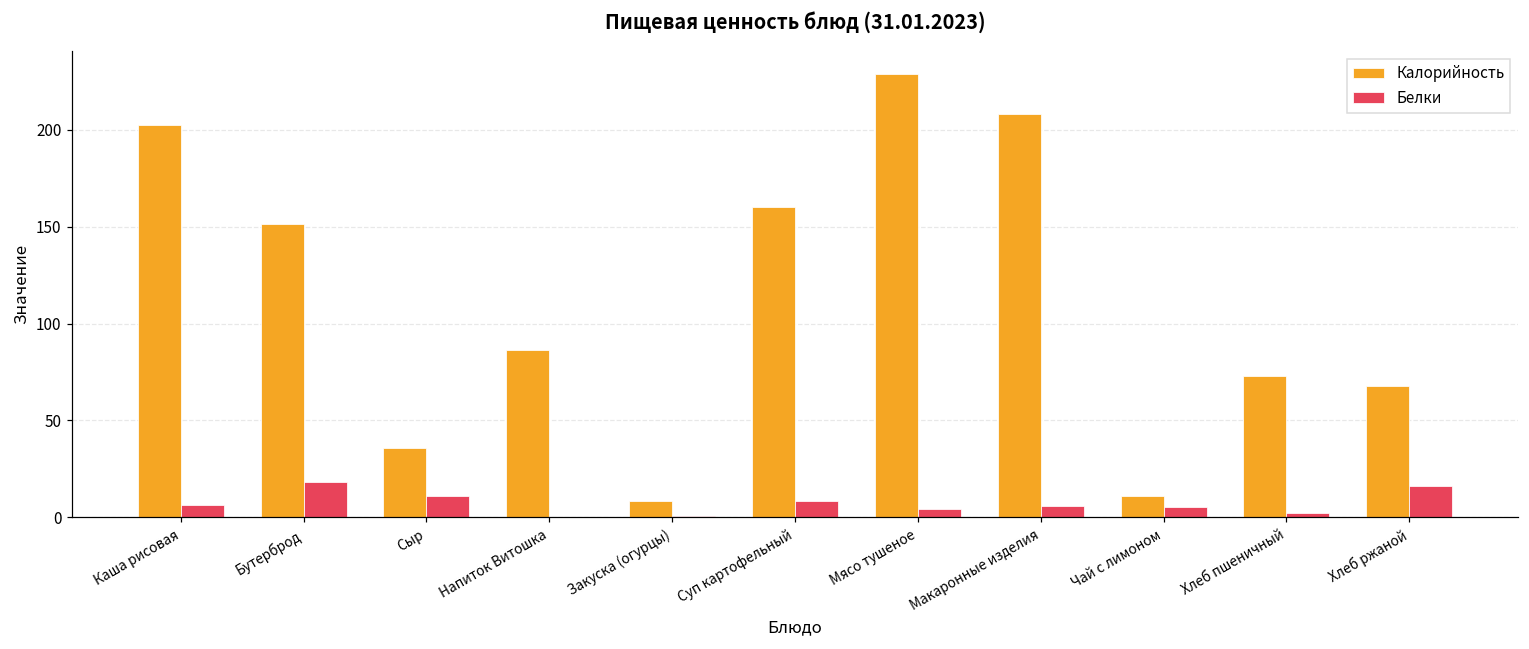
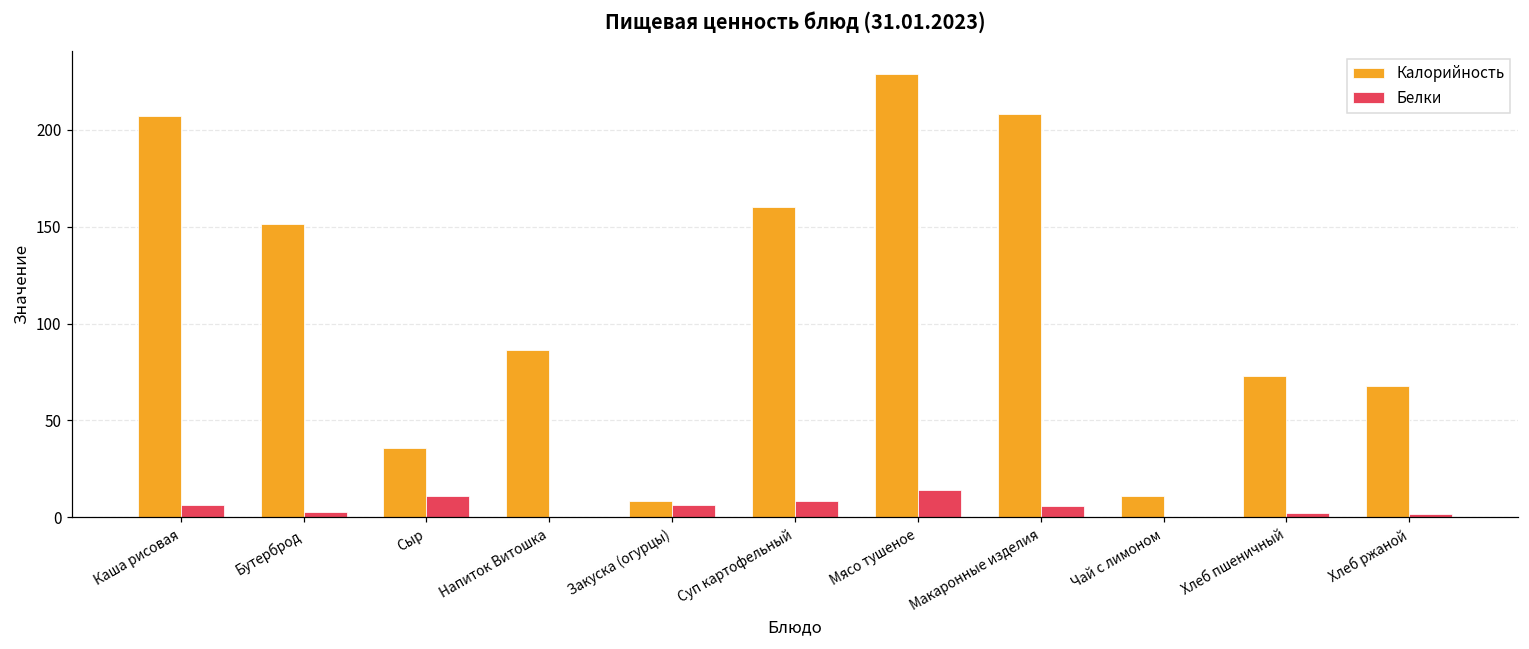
Калорийность, Каша рисовая: 202 -> 207
Белки, Бутерброд: 18 -> 3
Белки, Закуска (огурцы): 0 -> 7
Белки, Мясо тушеное: 4 -> 14
Белки, Чай с лимоном: 6 -> 0
Белки, Хлеб ржаной: 16 -> 2
